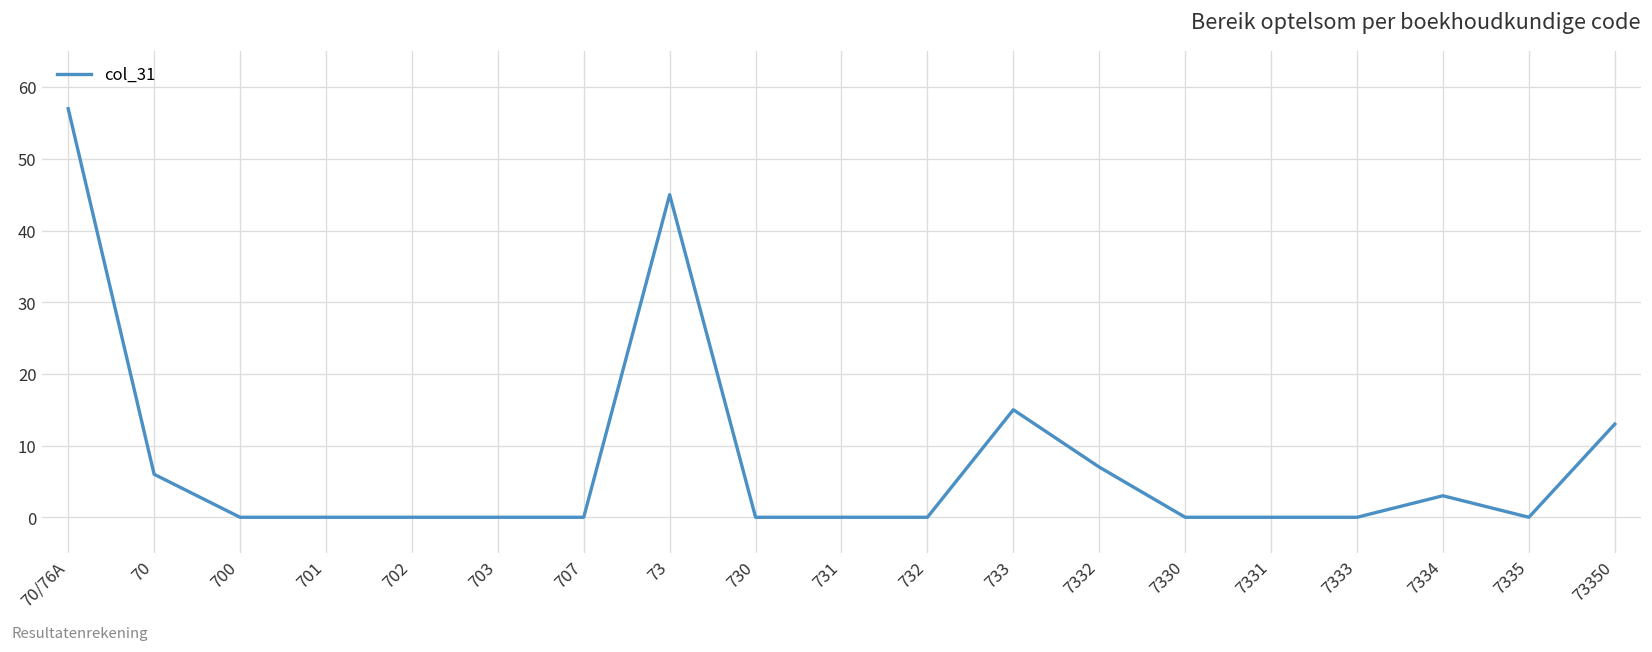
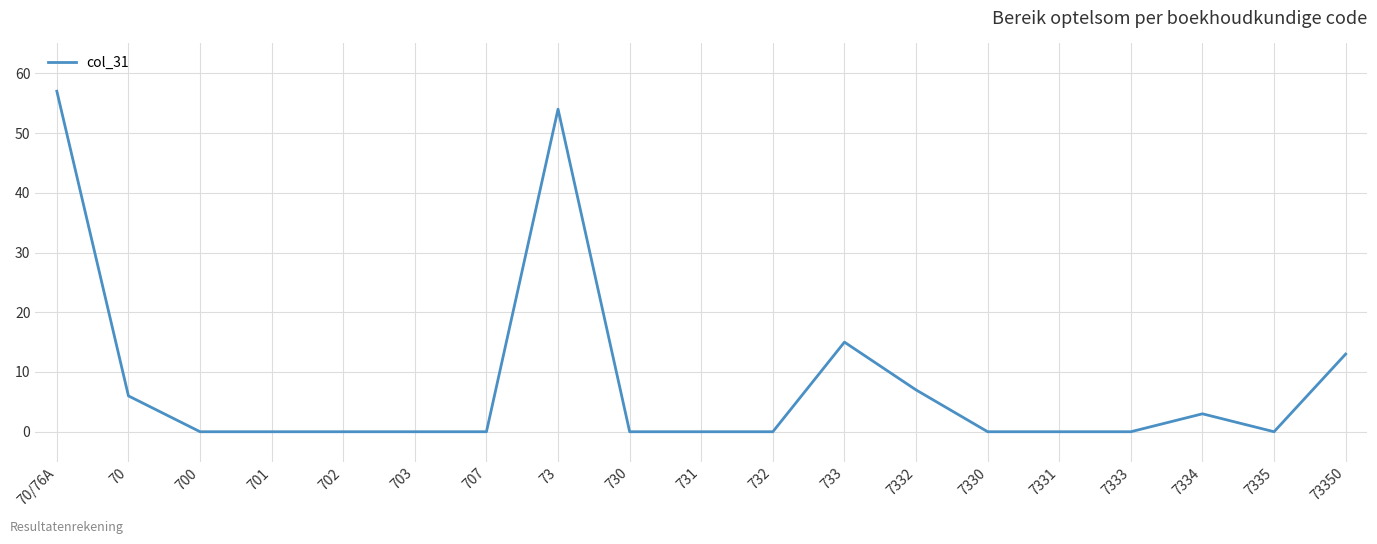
73: 45 -> 54
